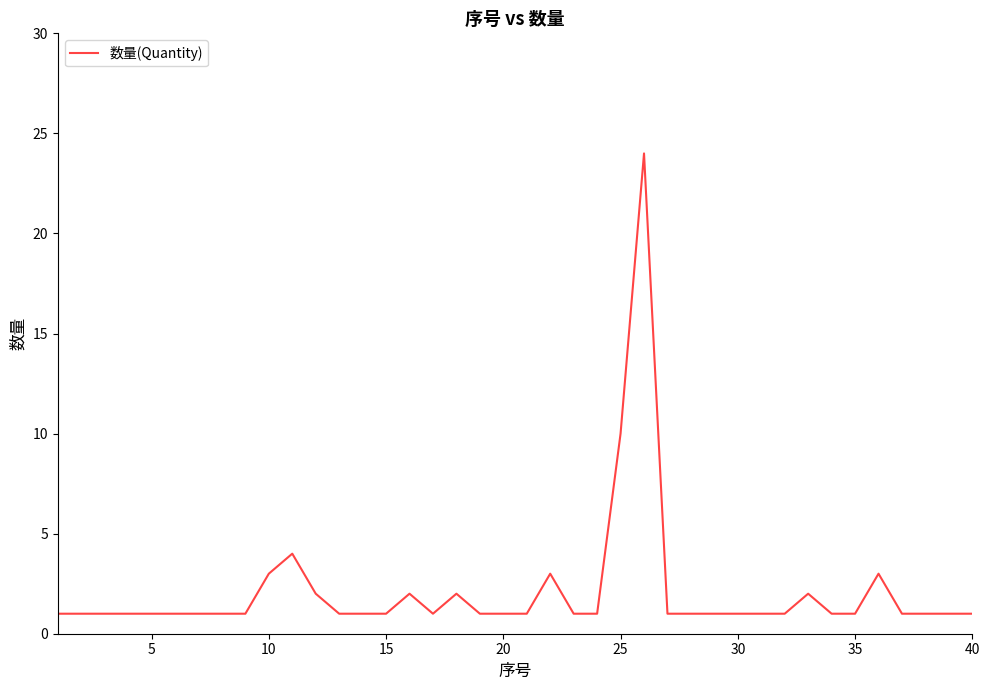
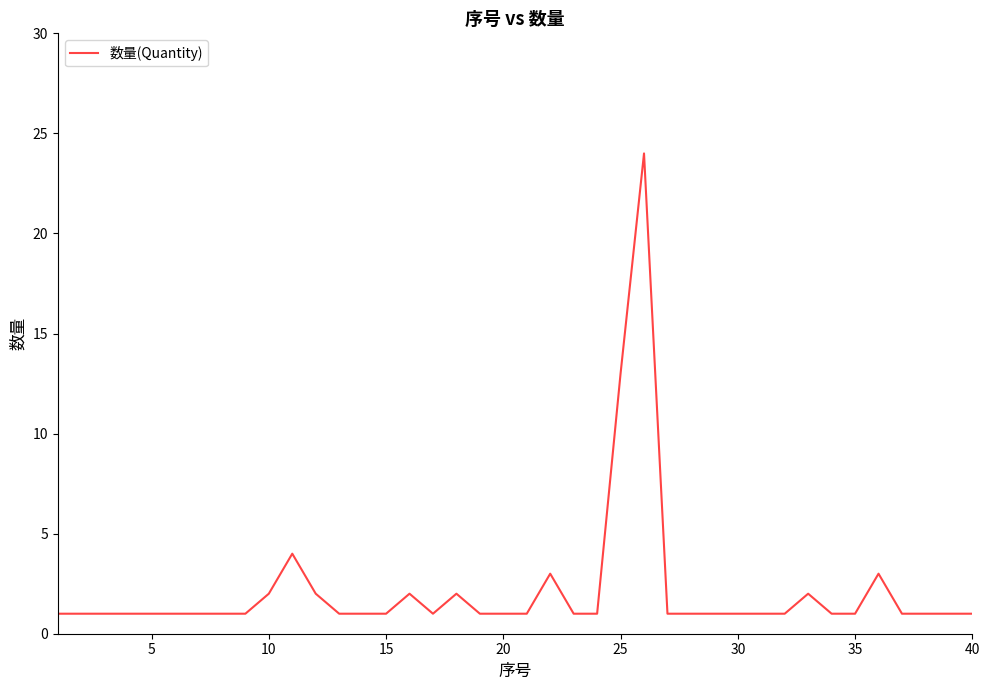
10: 3 -> 2
25: 10 -> 13
